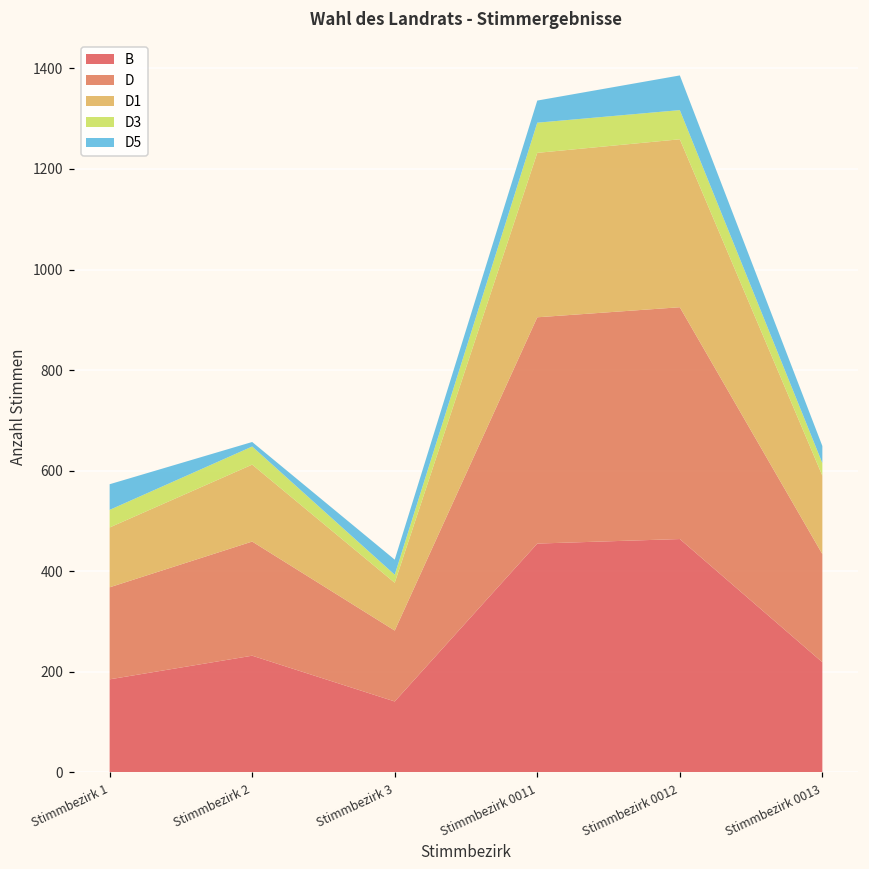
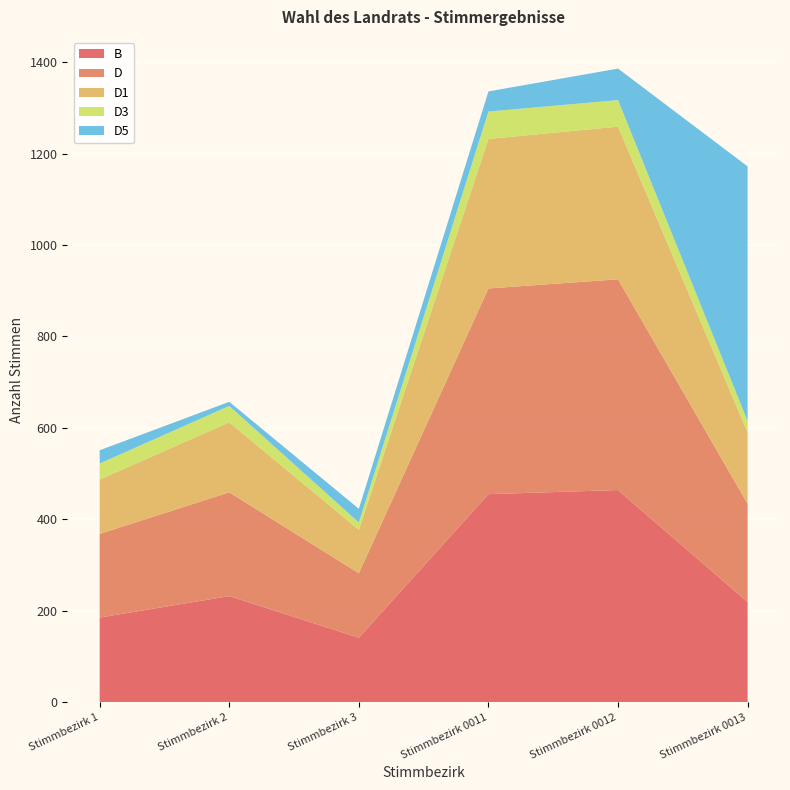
D5, Stimmbezirk 1: 50 -> 30
D5, Stimmbezirk 0013: 30 -> 560
